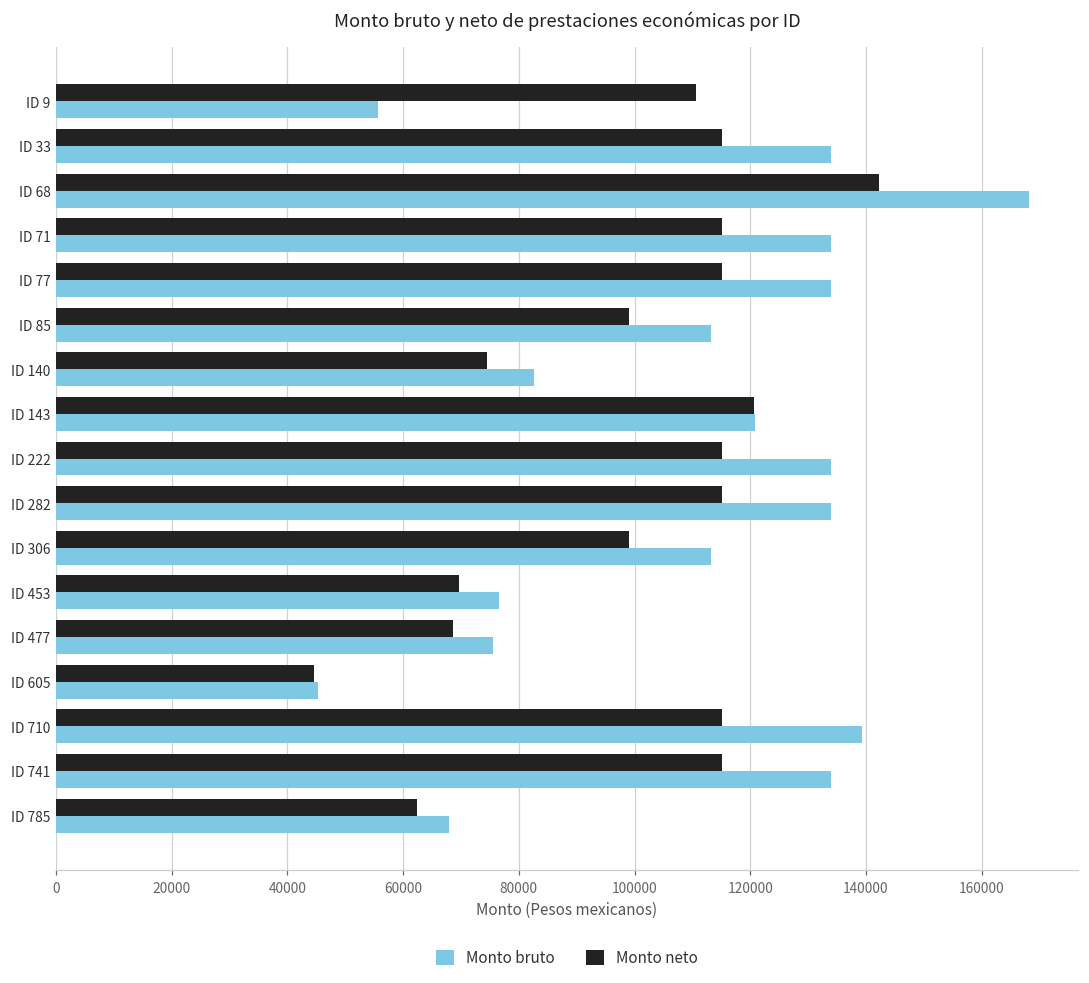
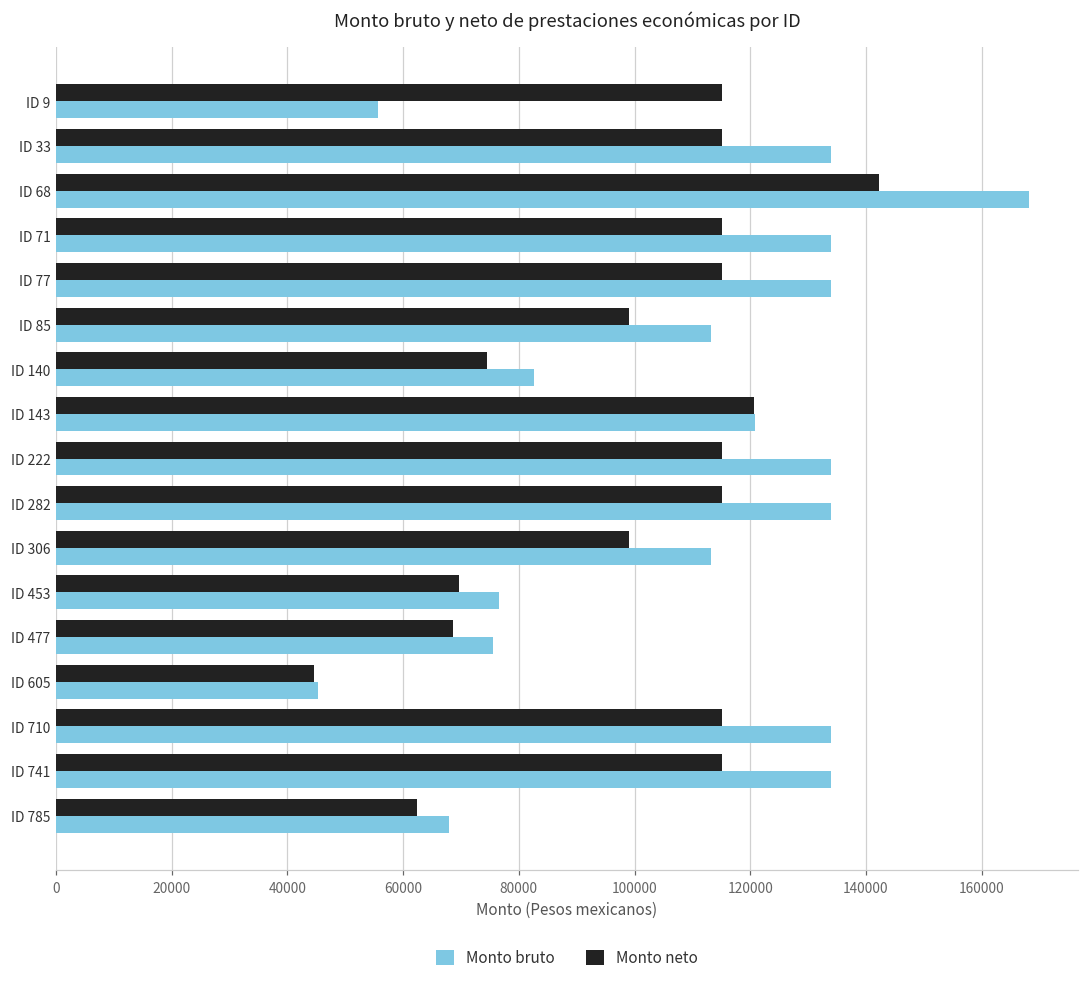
Monto neto, ID 9: 111000 -> 115000
Monto bruto, ID 710: 139000 -> 134000
